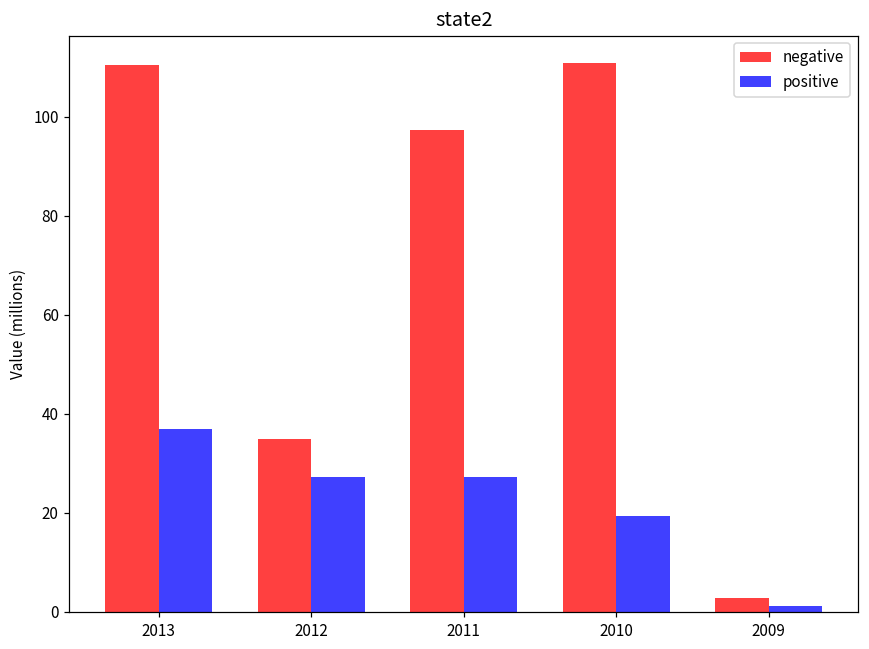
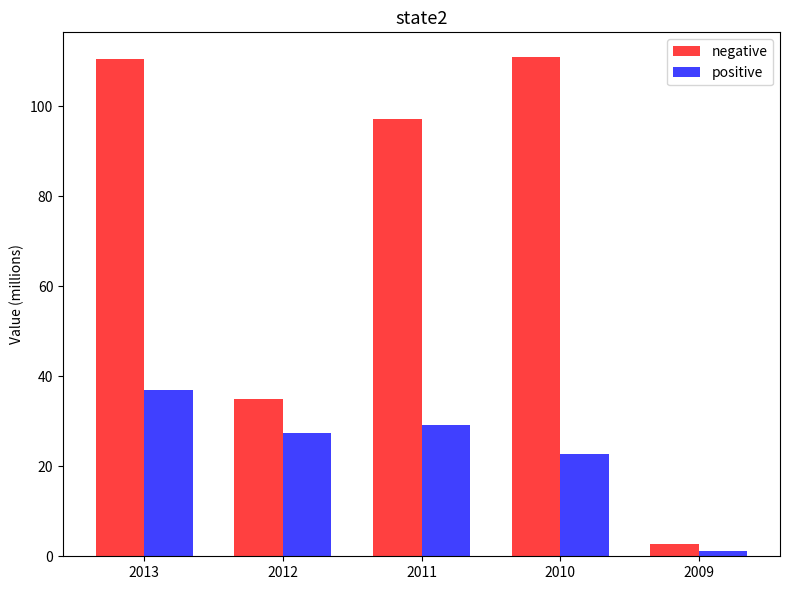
positive, 2011: 27 -> 29
positive, 2010: 19 -> 23
